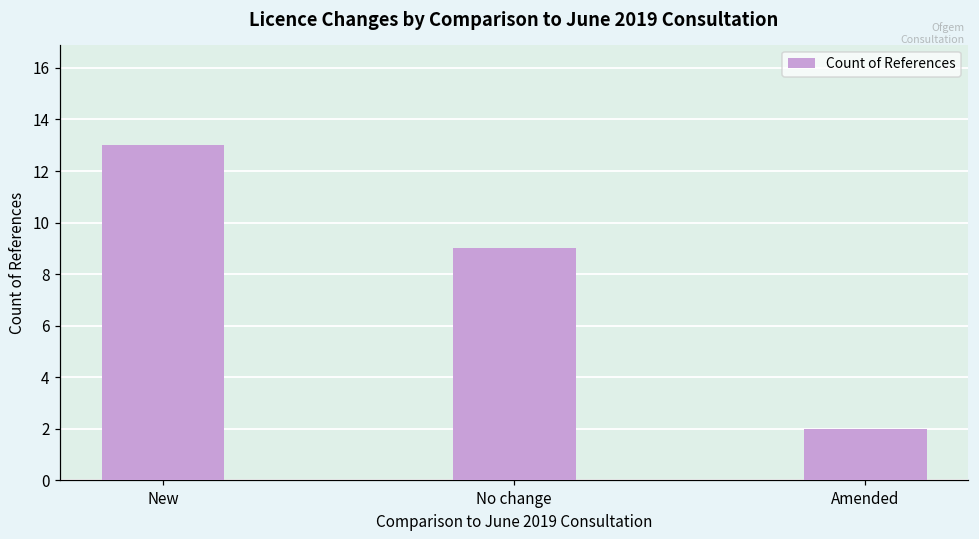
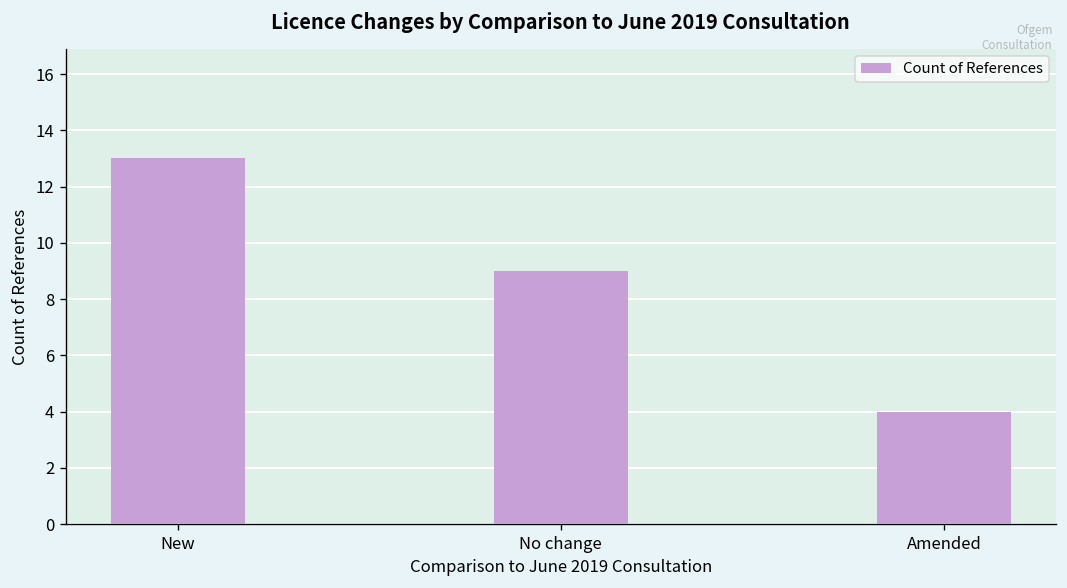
Amended: 2 -> 4
